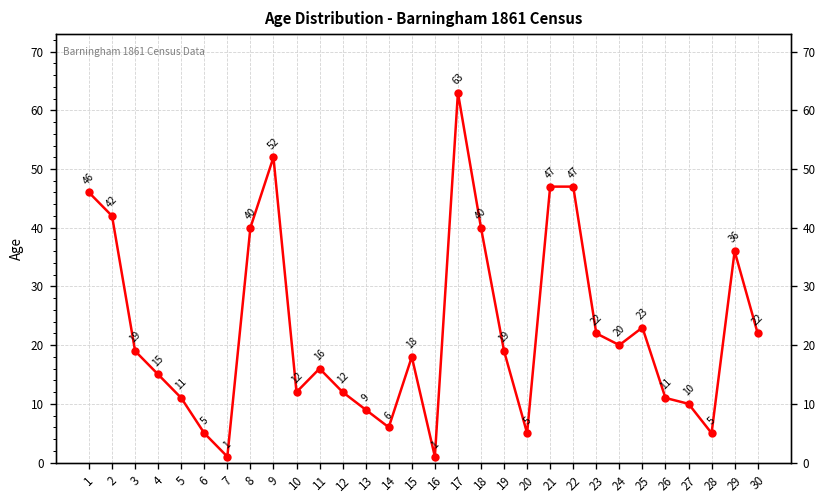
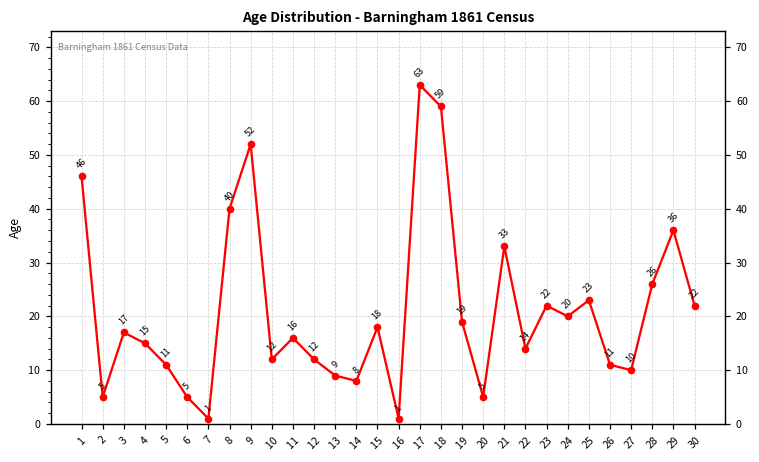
2: 42 -> 5
3: 19 -> 17
14: 6 -> 8
18: 40 -> 59
21: 47 -> 33
22: 47 -> 14
28: 5 -> 26
